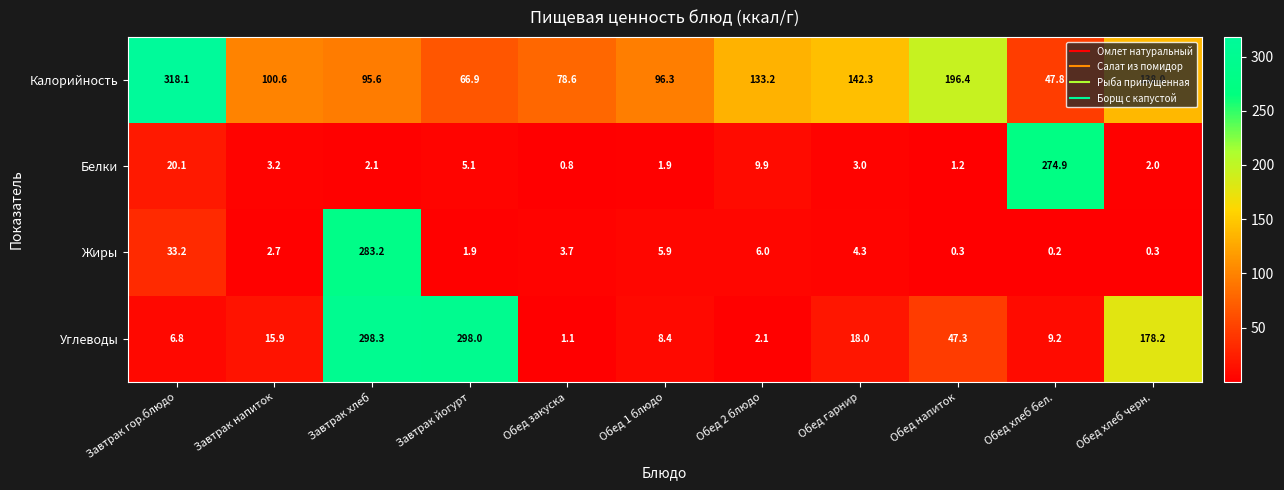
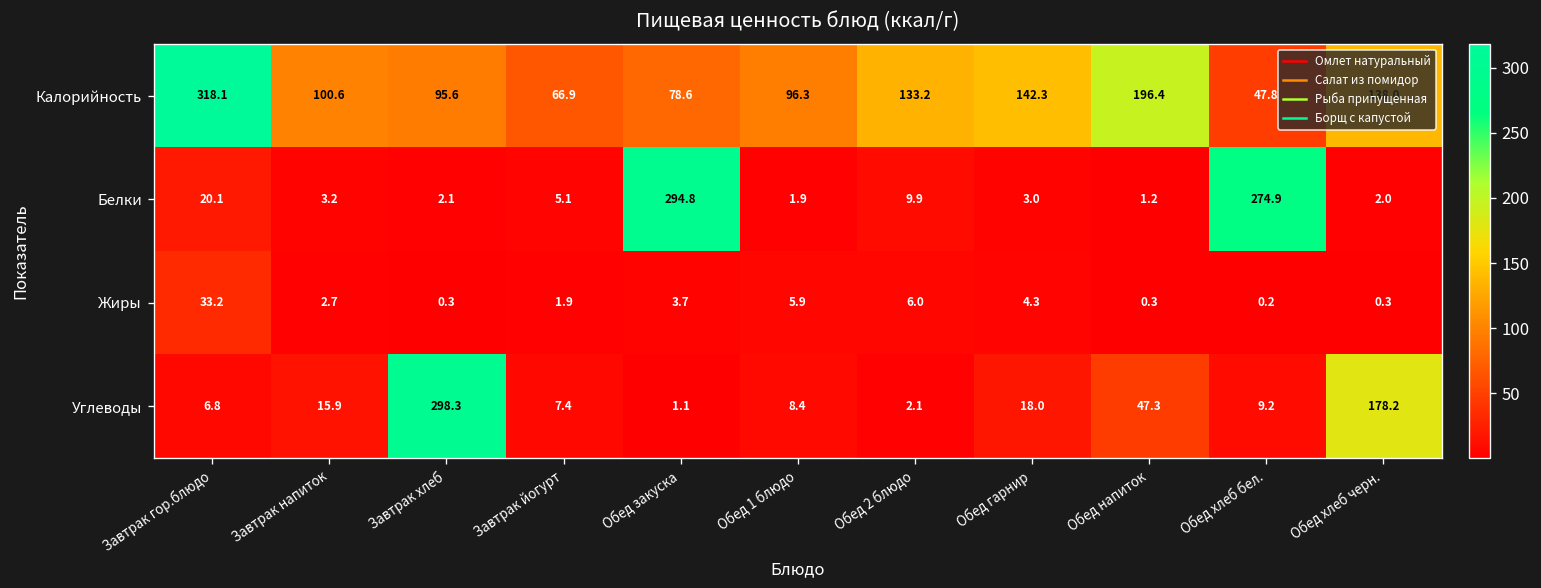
Белки, Обед закуска: 0.8 -> 294.8
Жиры, Завтрак хлеб: 283.2 -> 0.3
Углеводы, Завтрак йогурт: 298.0 -> 7.4
